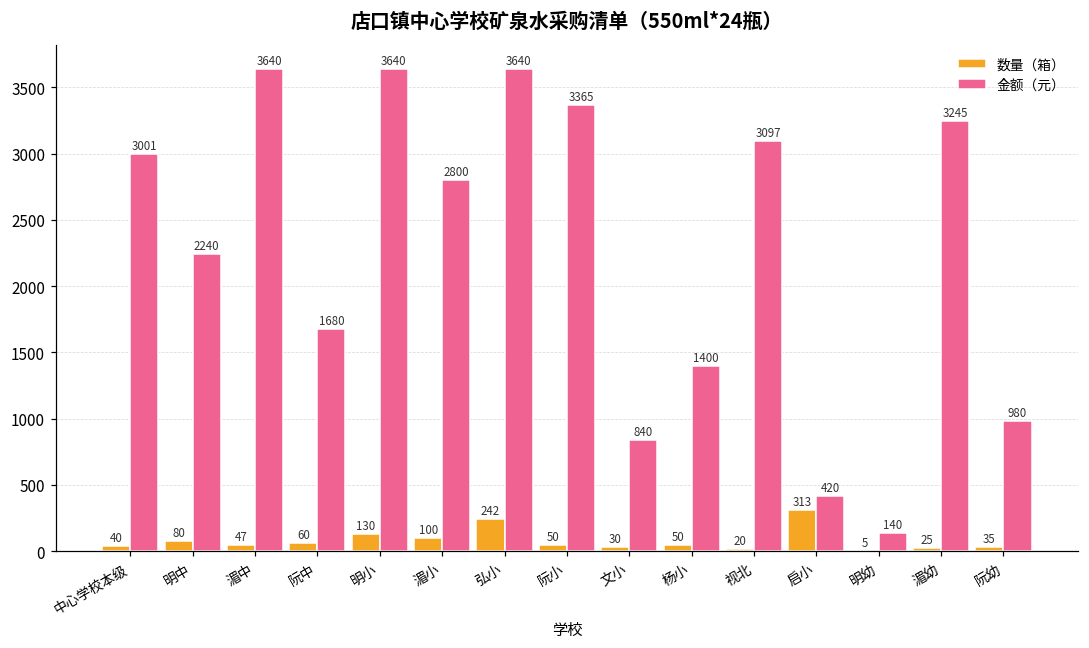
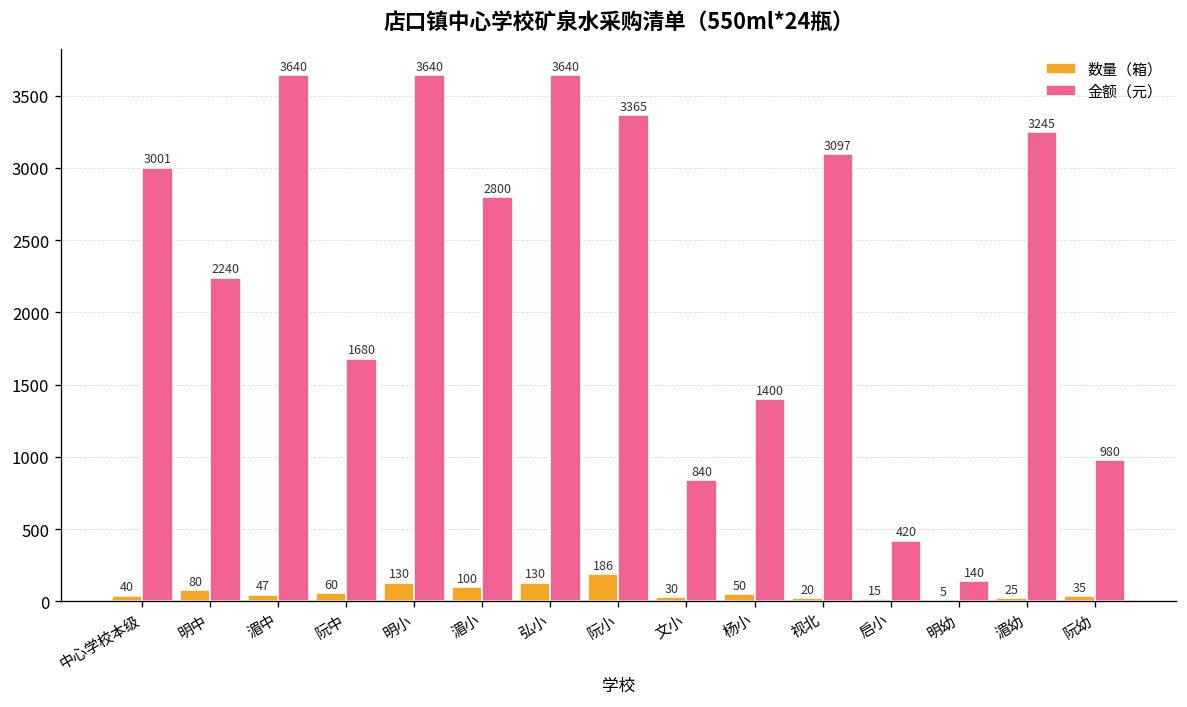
数量（箱）, 弘小: 242 -> 130
数量（箱）, 阮小: 50 -> 186
数量（箱）, 启小: 313 -> 15
